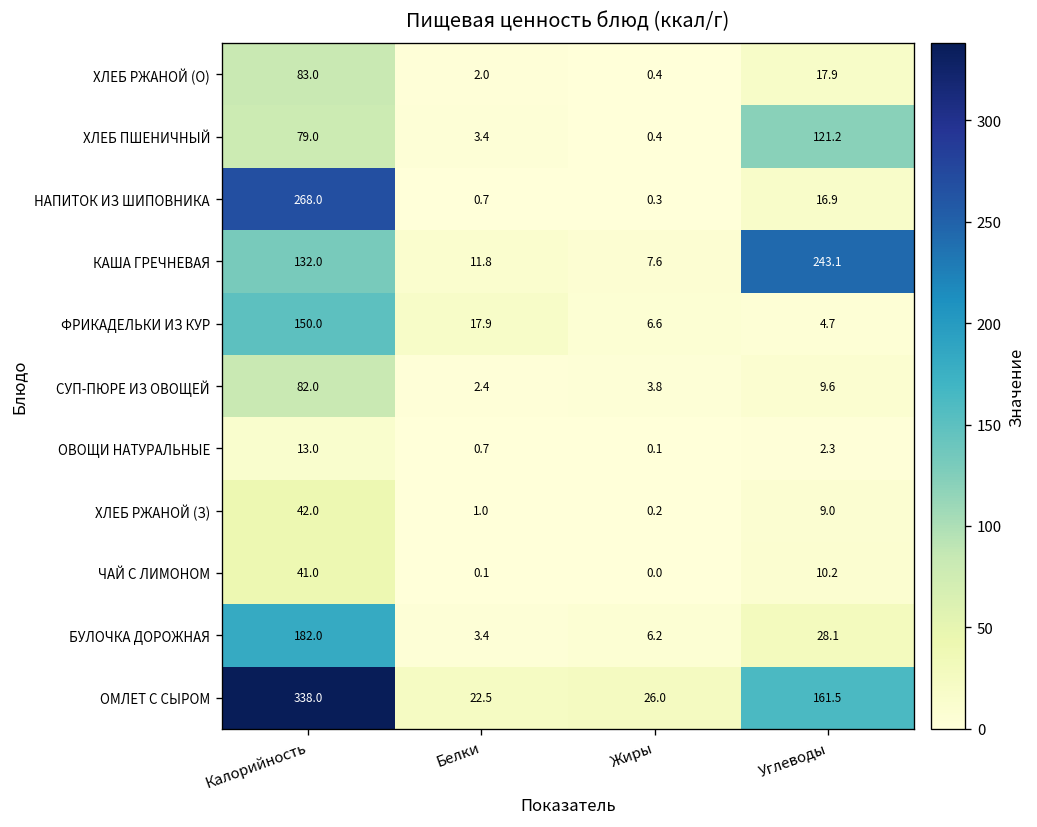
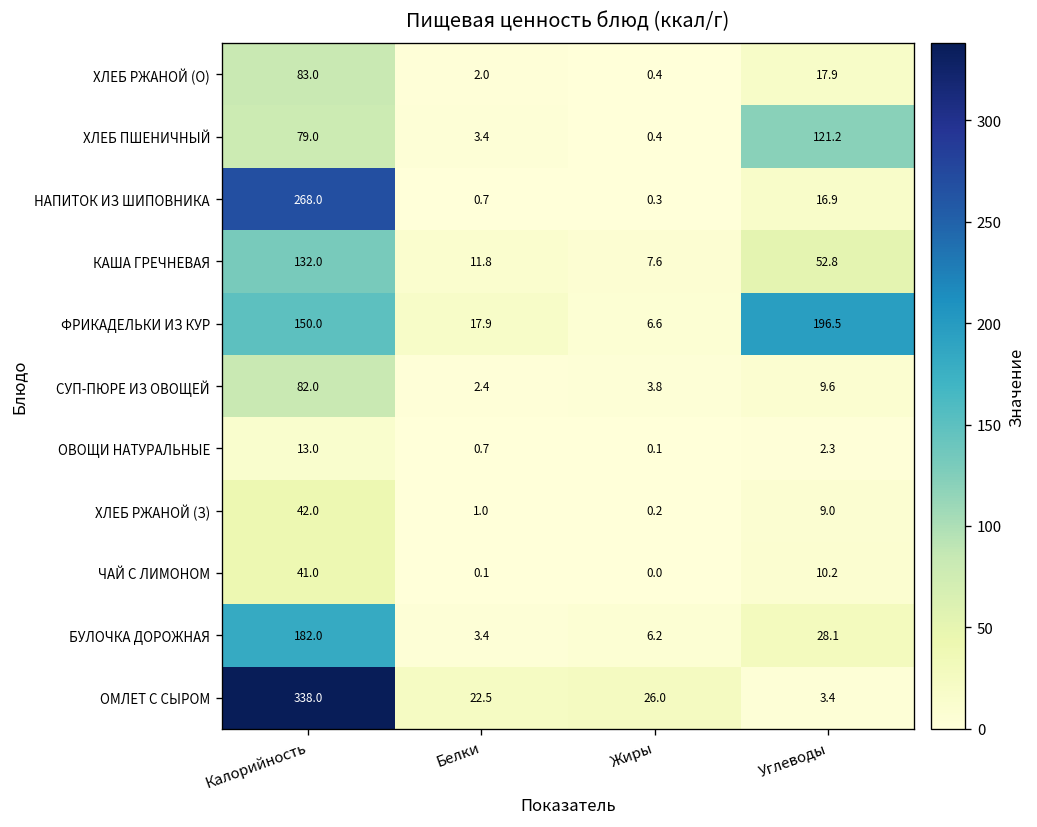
КАША ГРЕЧНЕВАЯ, Углеводы: 243.1 -> 52.8
ФРИКАДЕЛЬКИ ИЗ КУР, Углеводы: 4.7 -> 196.5
ОМЛЕТ С СЫРОМ, Углеводы: 161.5 -> 3.4
